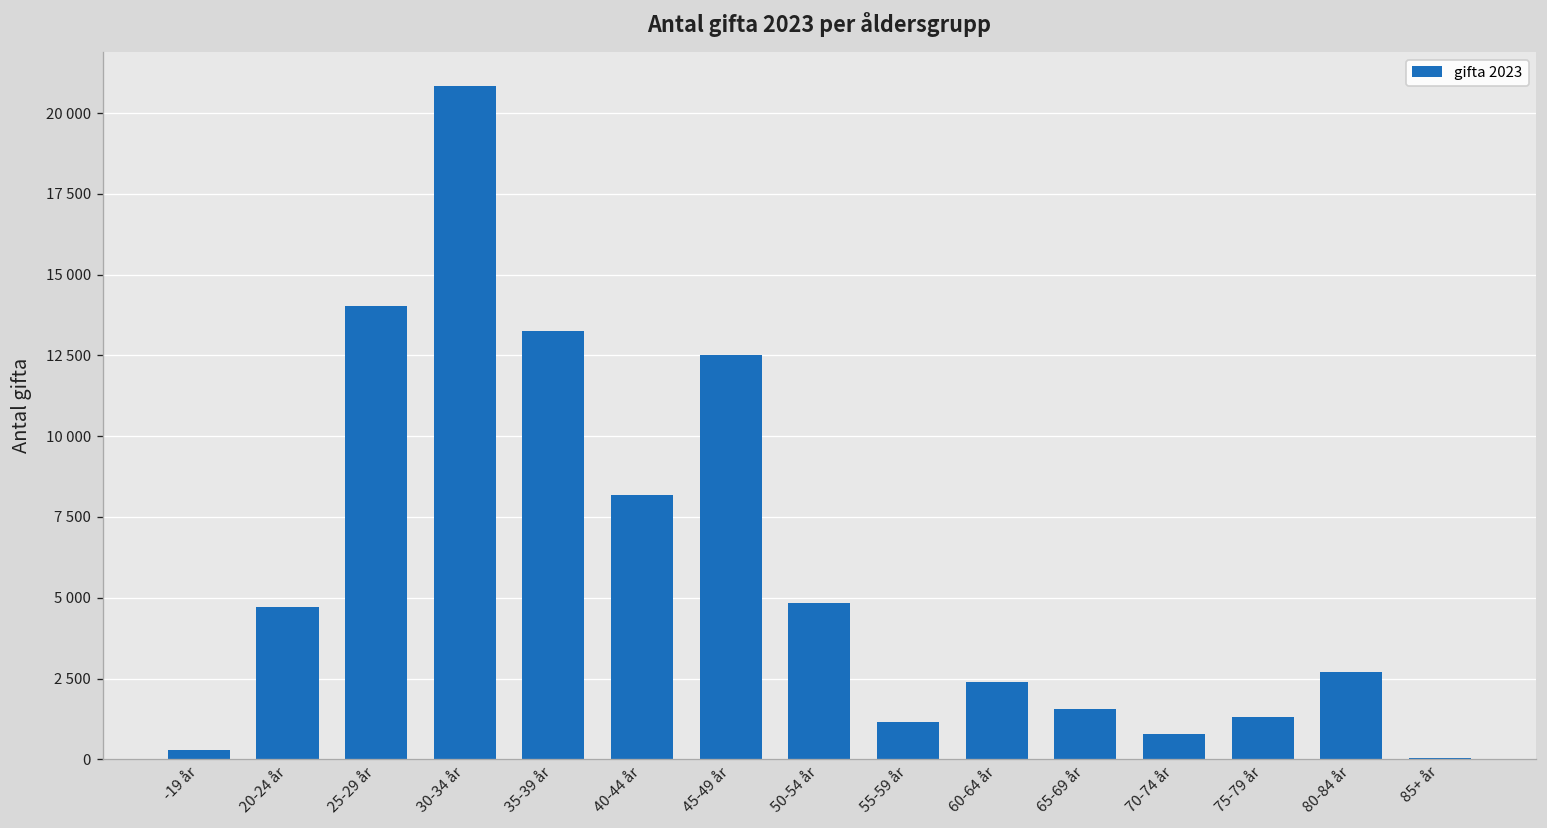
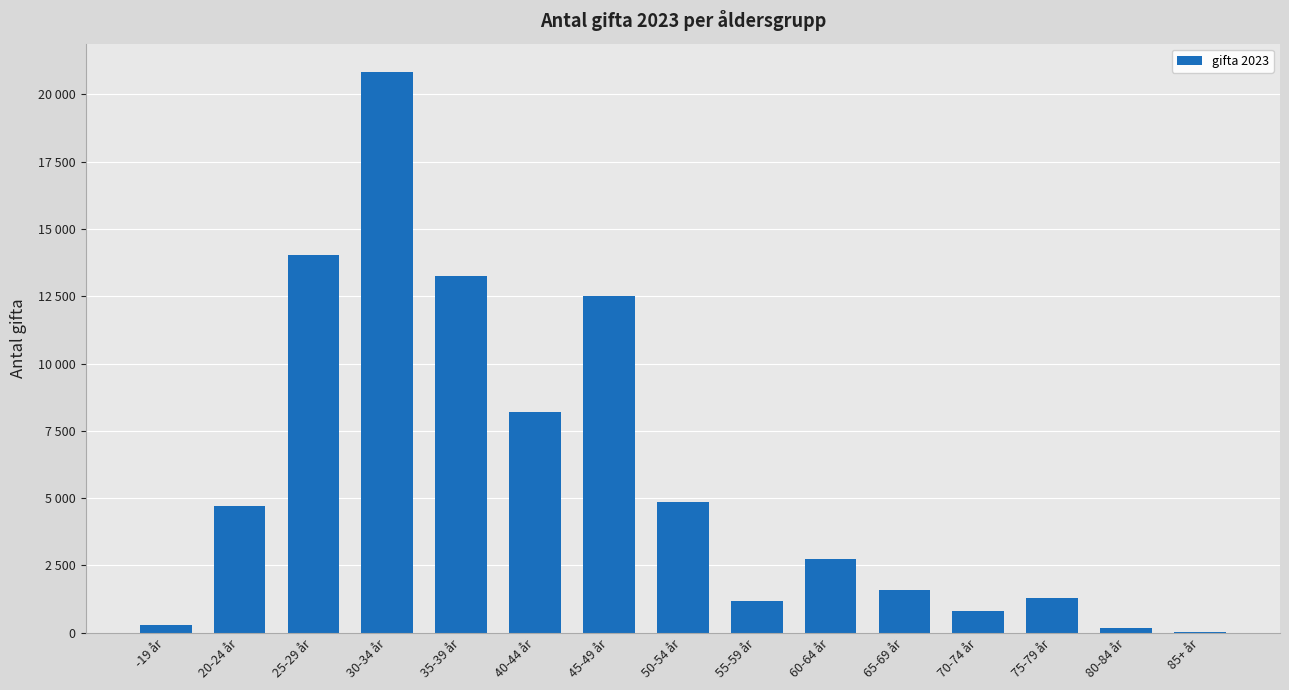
60-64 år: 2400 -> 2700
80-84 år: 2700 -> 200
